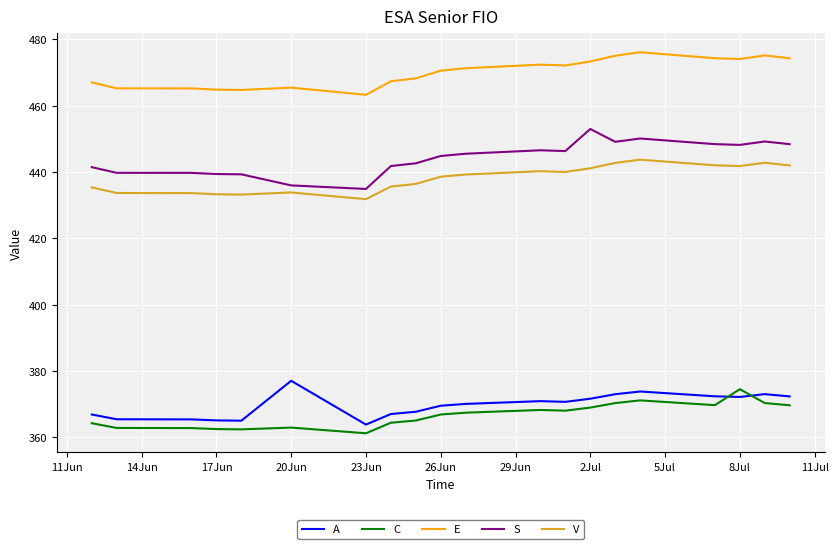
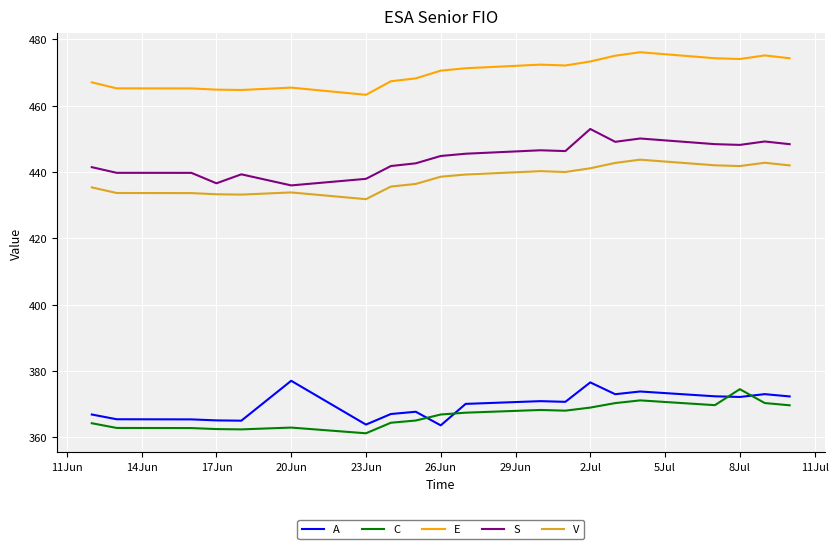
S, 17Jun: 439 -> 437
S, 23Jun: 435 -> 438
A, 26Jun: 370 -> 364
A, 2Jul: 372 -> 377
